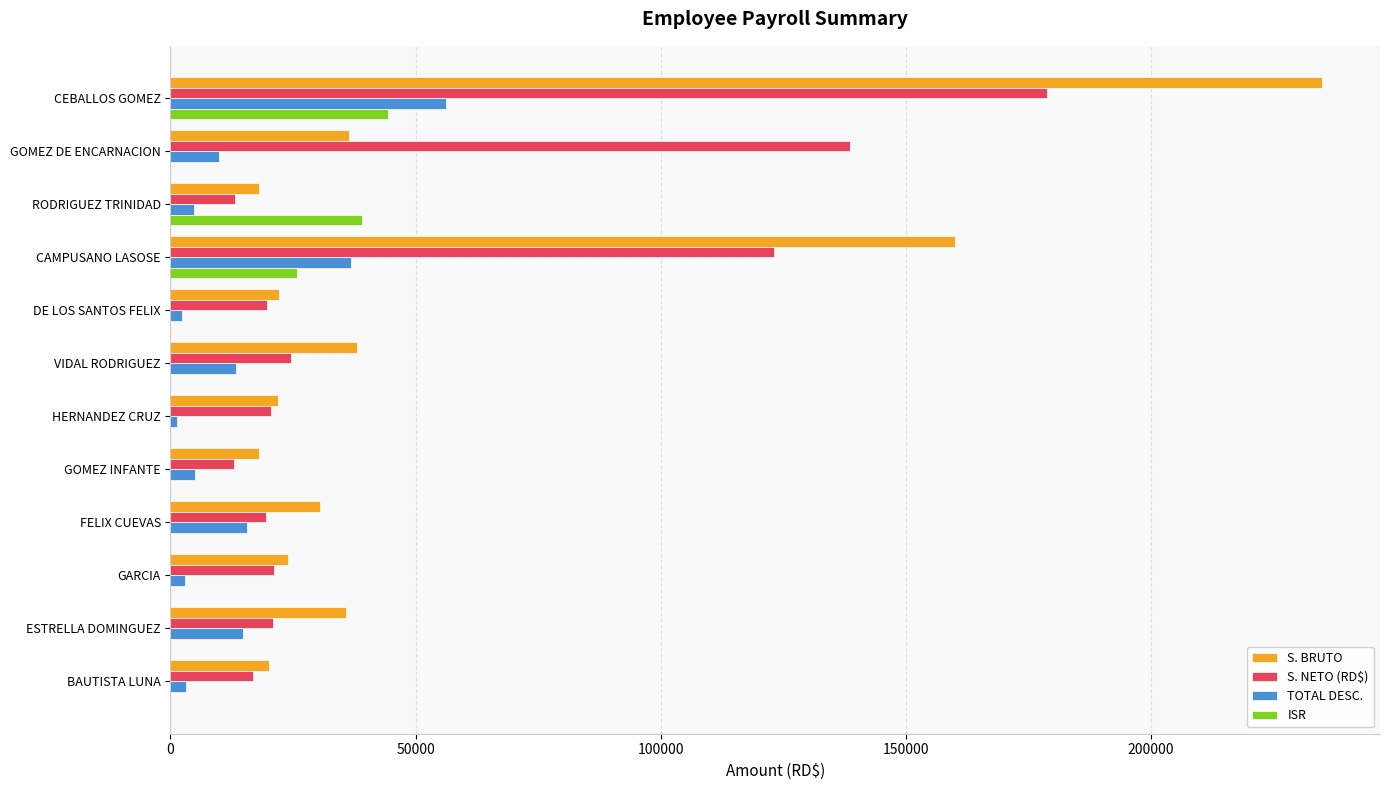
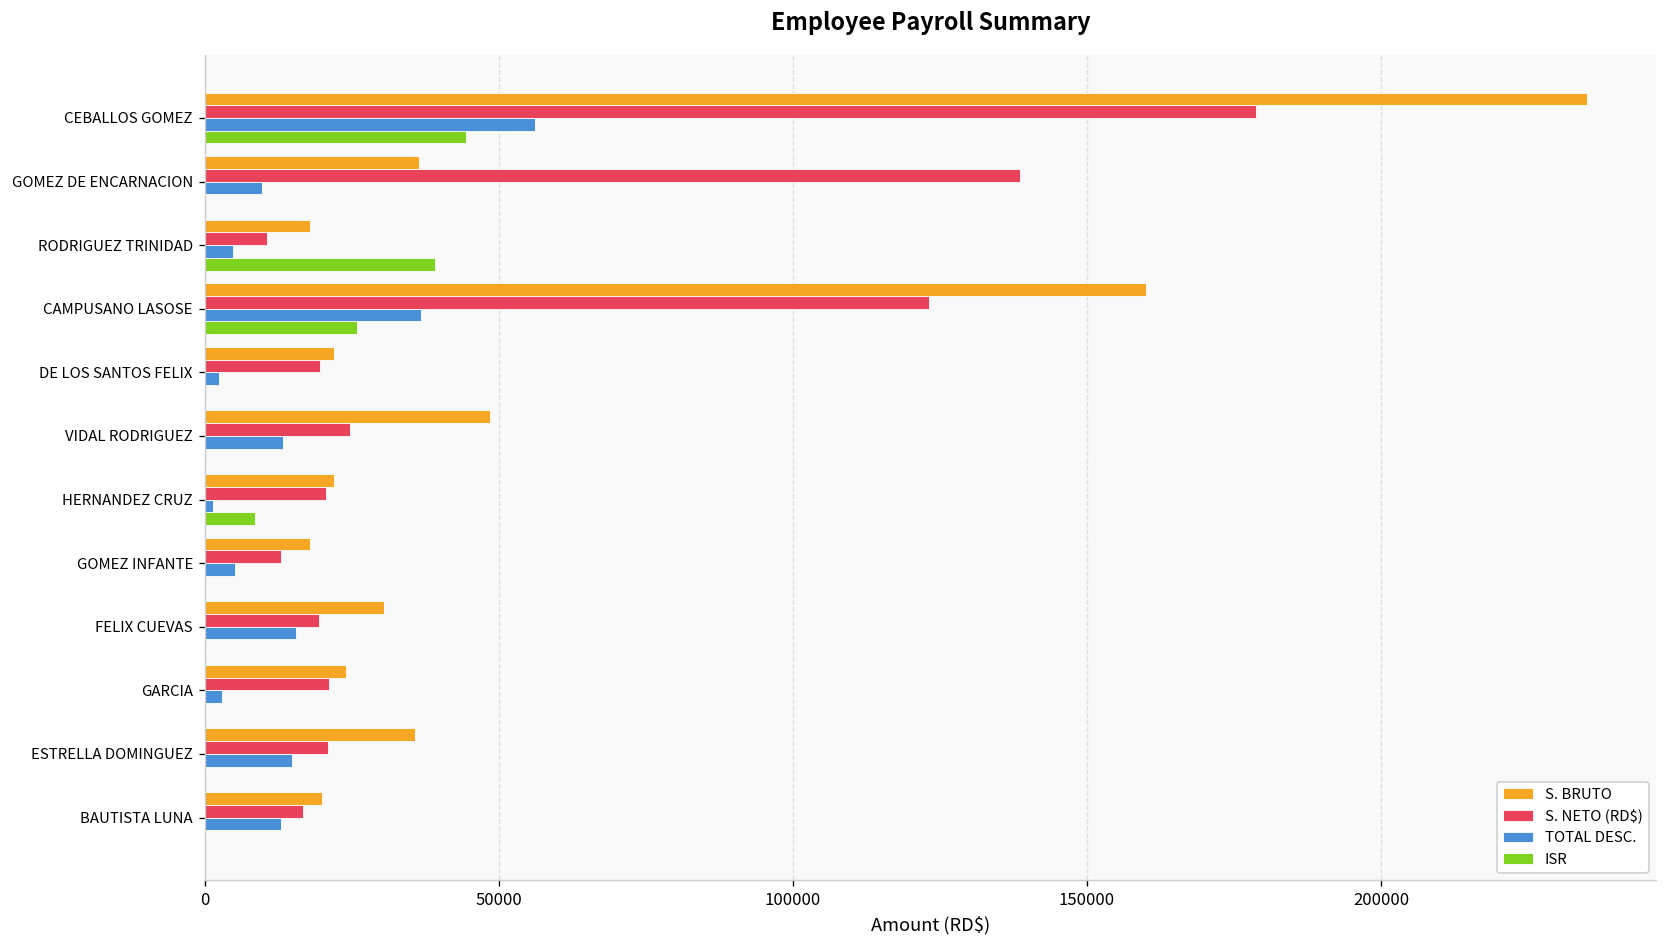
S. NETO (RD$), RODRIGUEZ TRINIDAD: 13000 -> 11000
S. BRUTO, VIDAL RODRIGUEZ: 38000 -> 48000
ISR, HERNANDEZ CRUZ: 0 -> 9000
TOTAL DESC., BAUTISTA LUNA: 3000 -> 13000
